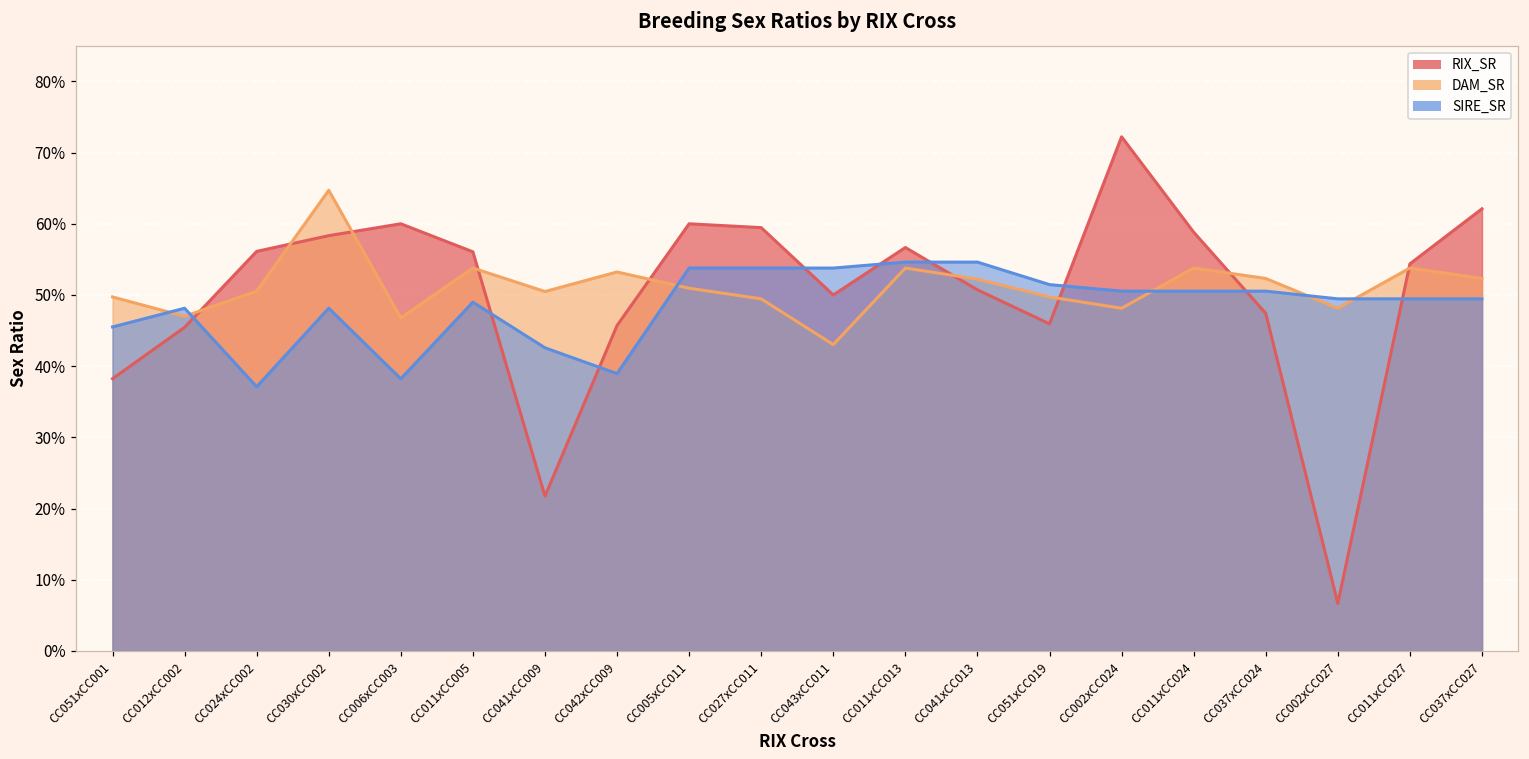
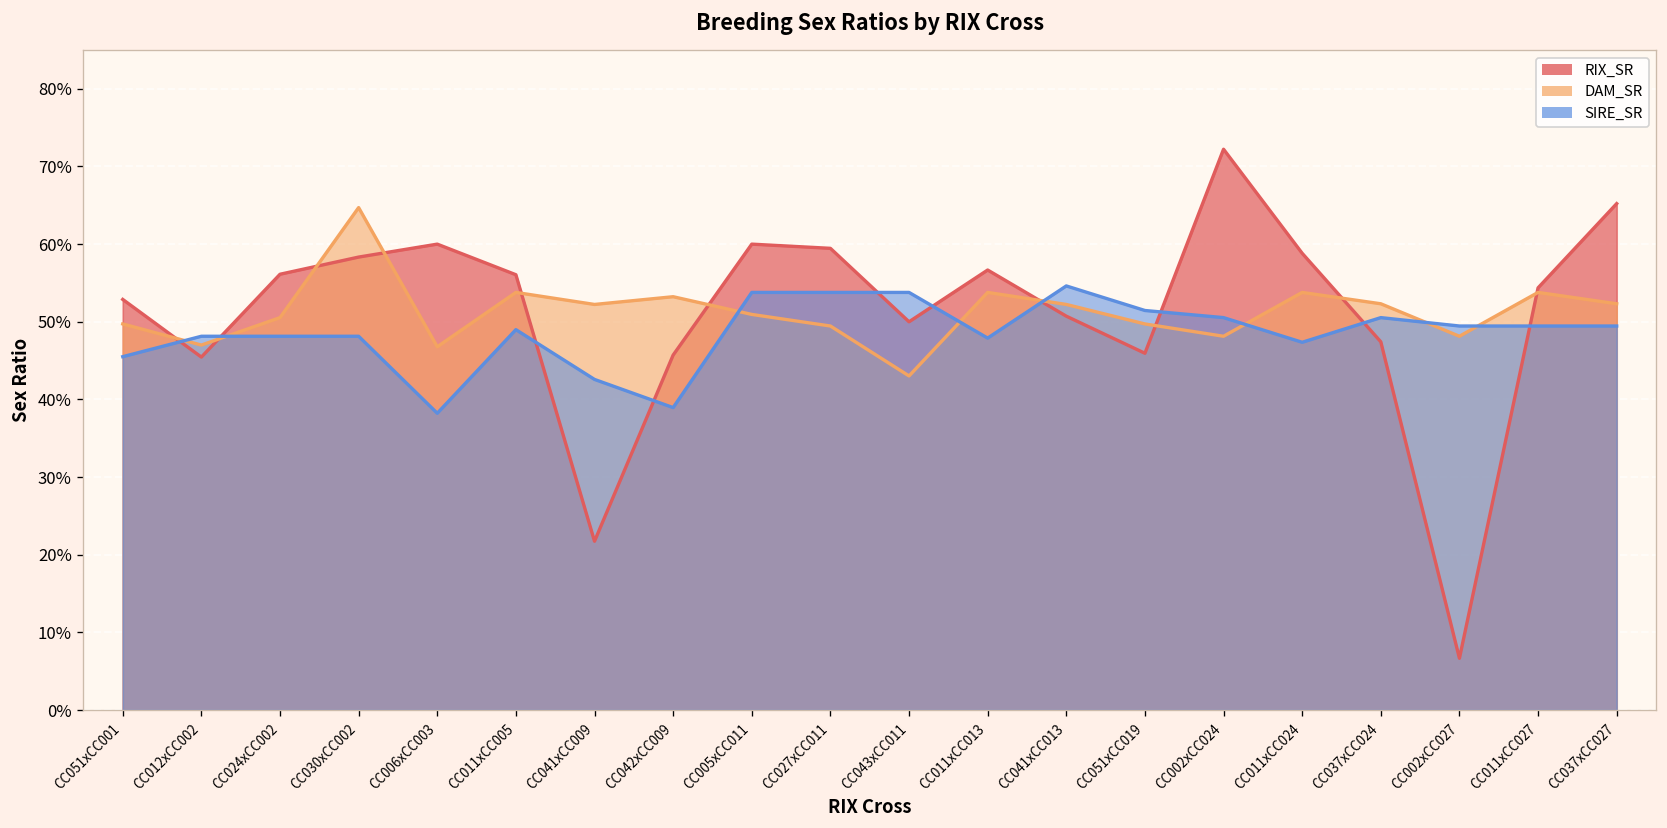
RIX_SR, CC051xCC001: 38% -> 53%
SIRE_SR, CC024xCC002: 37% -> 48%
DAM_SR, CC041xCC009: 50% -> 52%
SIRE_SR, CC011xCC013: 55% -> 48%
SIRE_SR, CC011xCC024: 51% -> 47%
RIX_SR, CC037xCC027: 62% -> 65%
